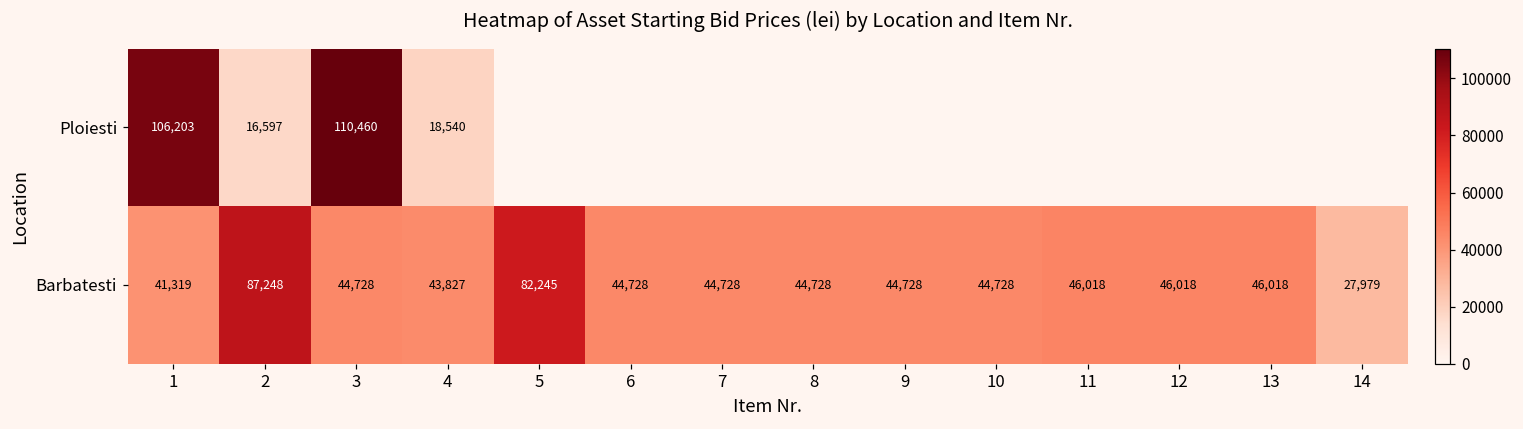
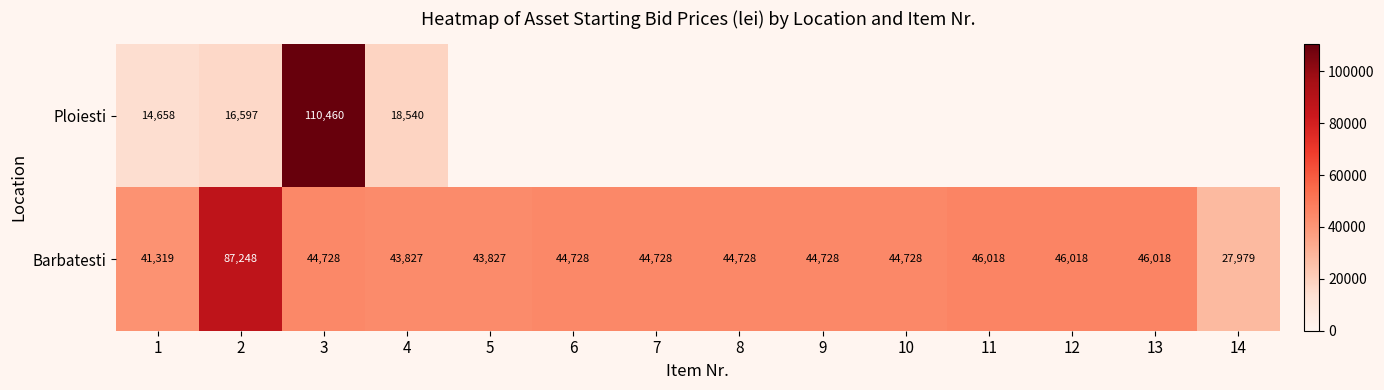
Ploiesti, 1: 106,203 -> 14,658
Barbatesti, 5: 82,245 -> 43,827
